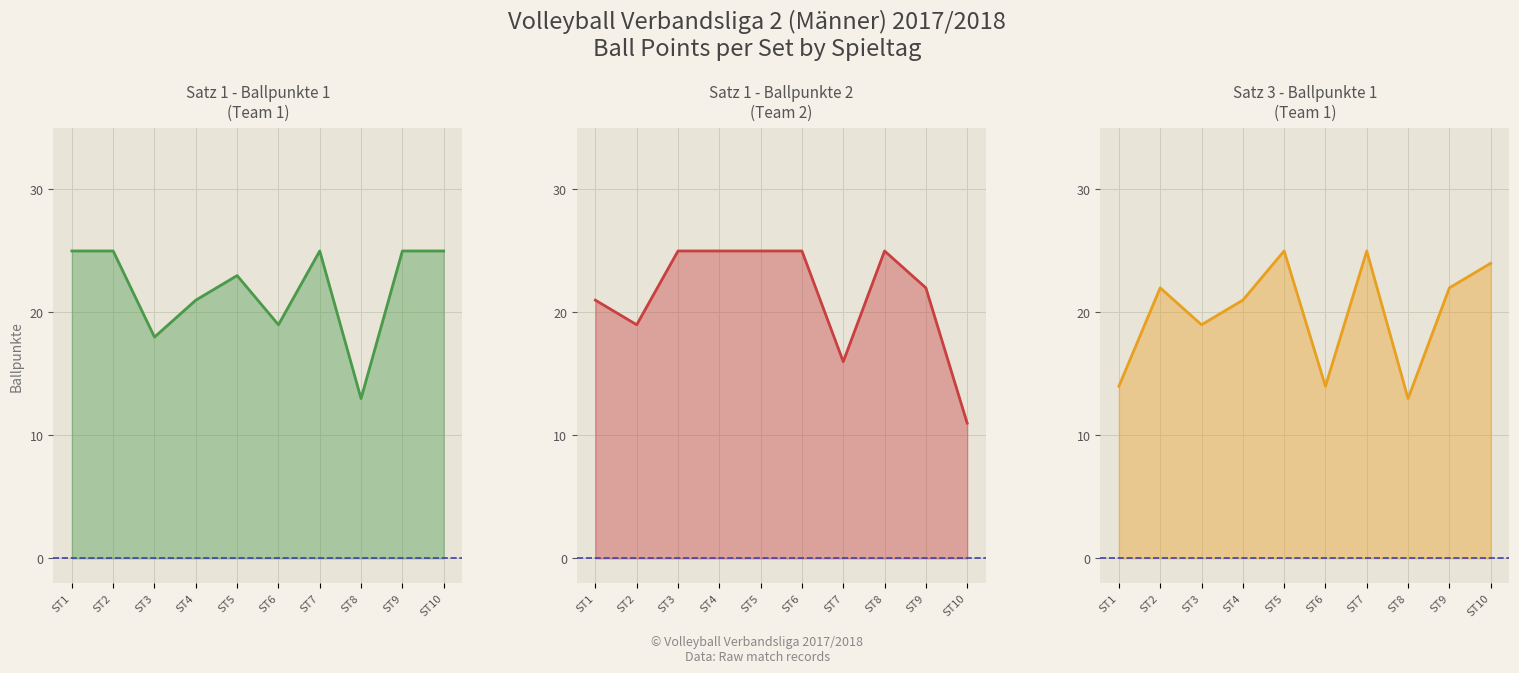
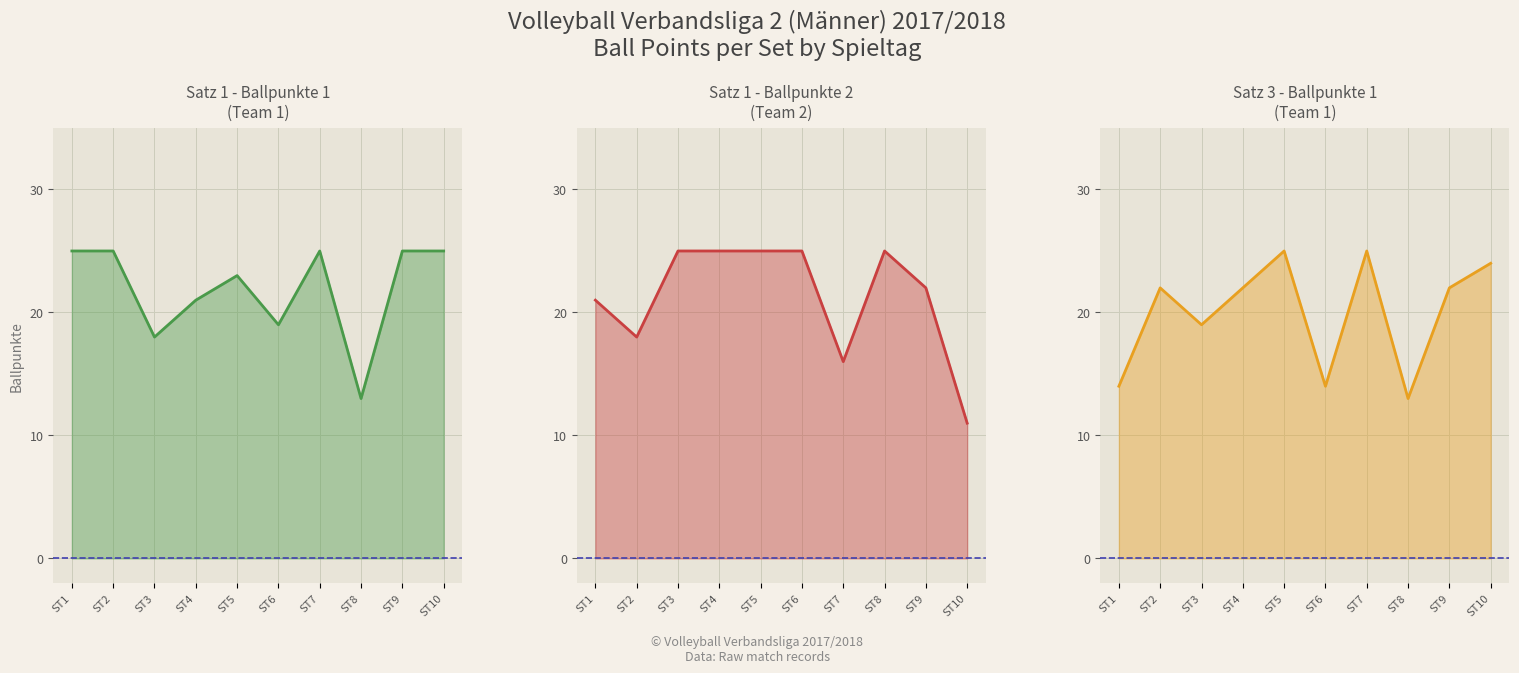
Satz 1 - Ballpunkte 2 (Team 2), ST2: 19 -> 18
Satz 3 - Ballpunkte 1 (Team 1), ST4: 21 -> 22
